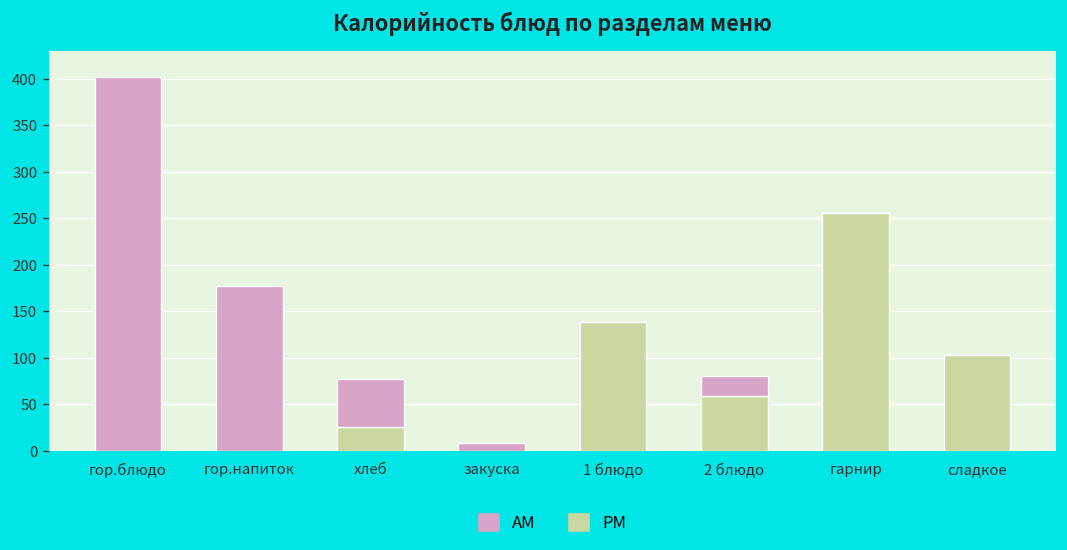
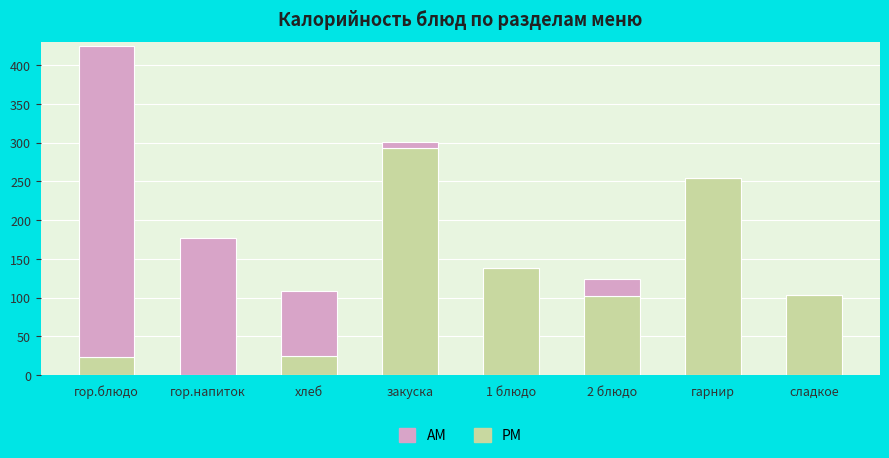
PM, гор.блюдо: 0 -> 20
AM, хлеб: 50 -> 80
PM, закуска: 0 -> 290
PM, 2 блюдо: 60 -> 100
